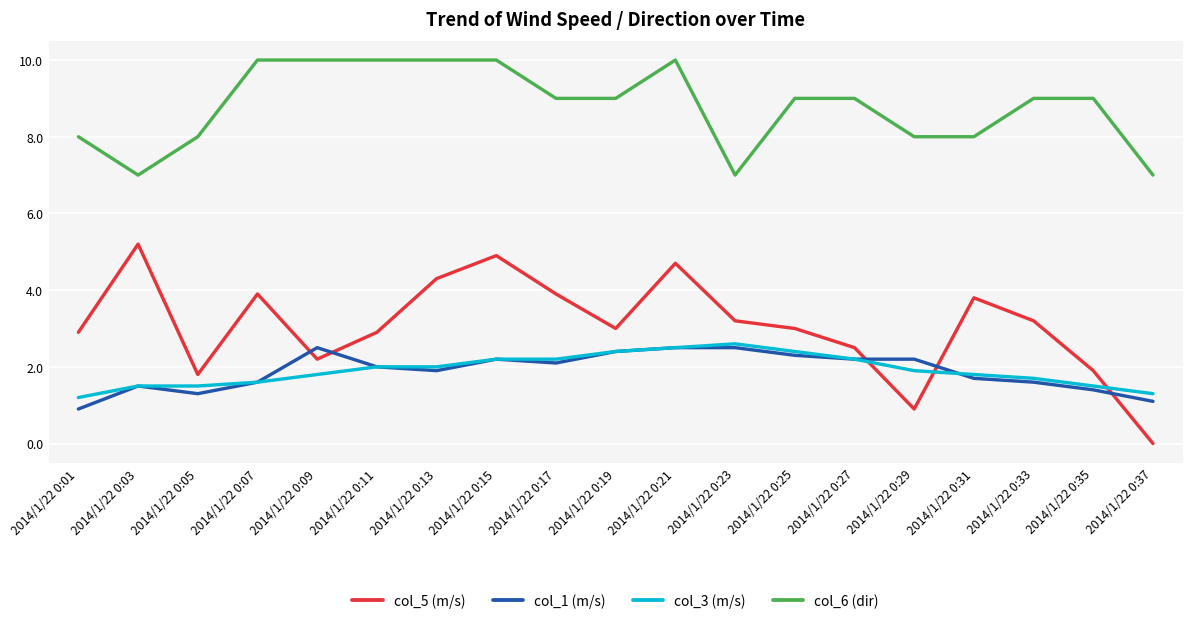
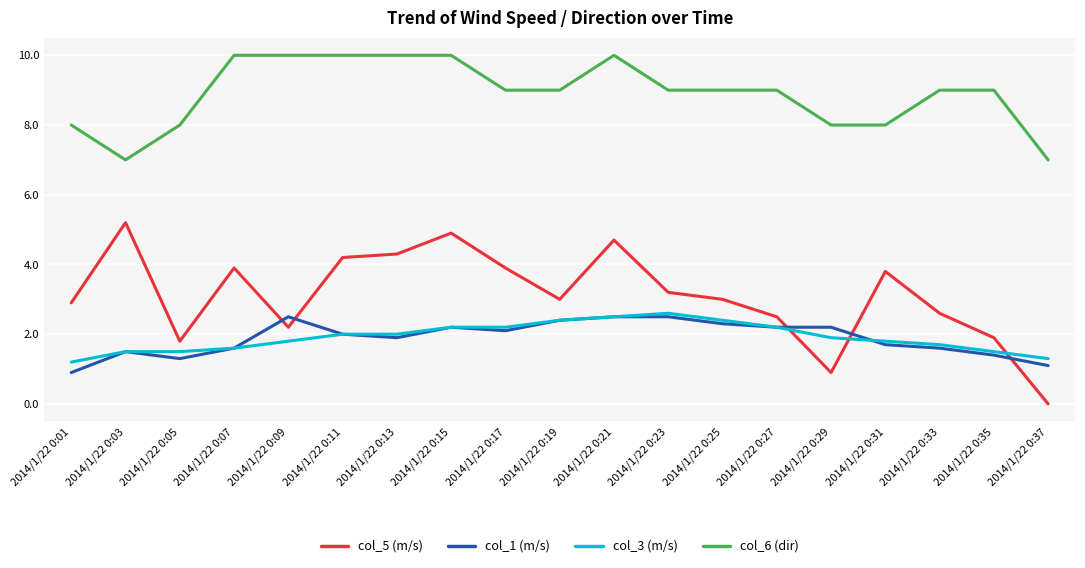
col_5 (m/s), 2014/1/22 0:11: 2.9 -> 4.2
col_6 (dir), 2014/1/22 0:23: 7 -> 9
col_5 (m/s), 2014/1/22 0:33: 3.2 -> 2.6
